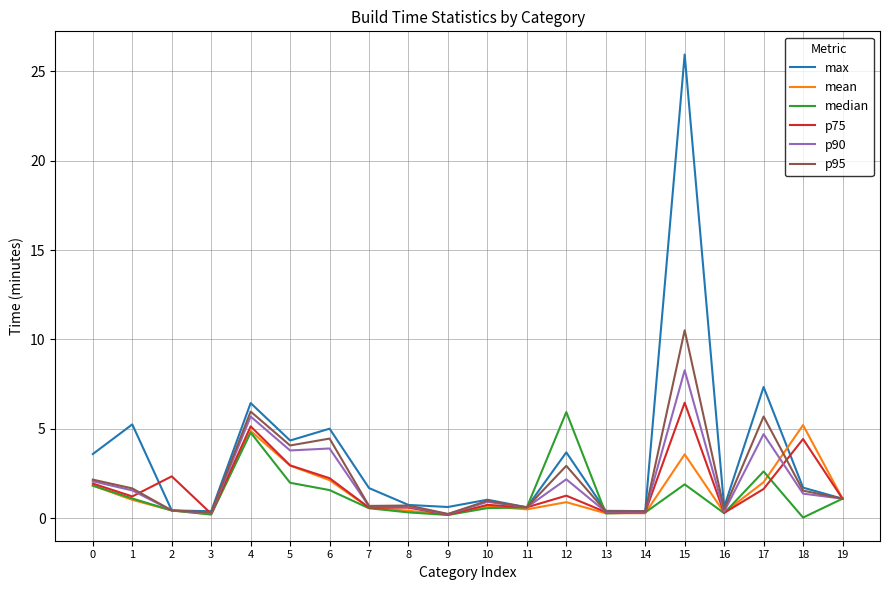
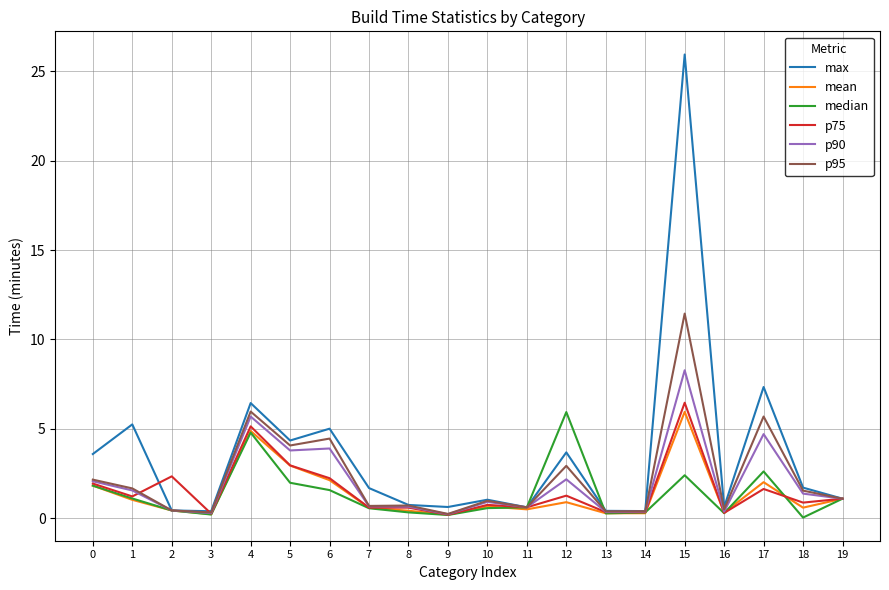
mean, 15: 3.6 -> 6.0
median, 15: 1.9 -> 2.4
p95, 15: 10.5 -> 11.4
mean, 18: 5.2 -> 0.6
p75, 18: 4.4 -> 0.9
